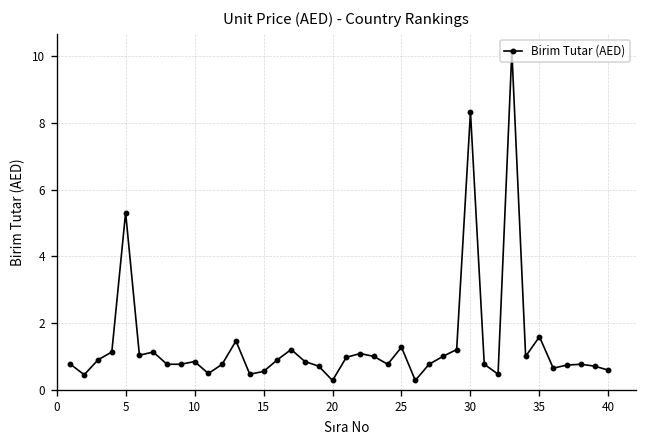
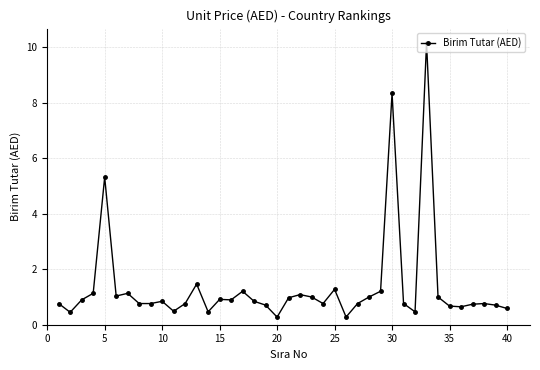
15: 0.5 -> 0.9
35: 1.6 -> 0.7
